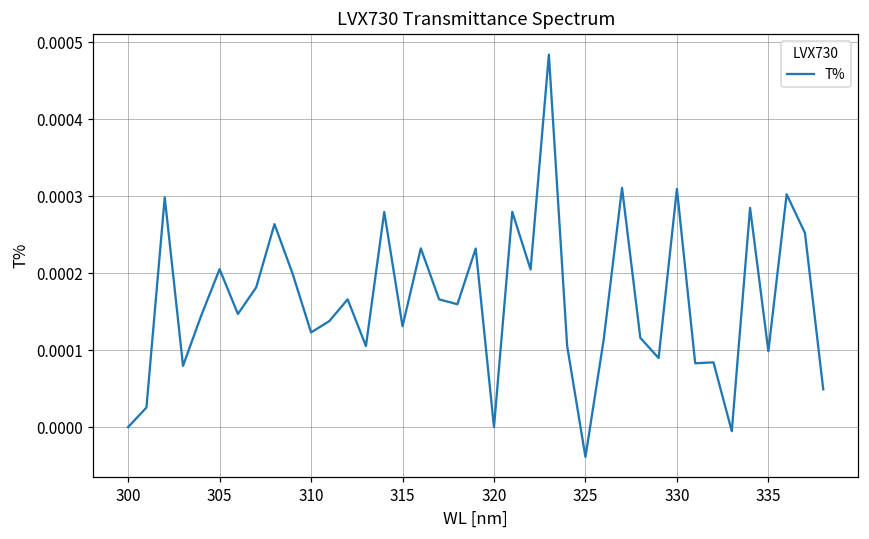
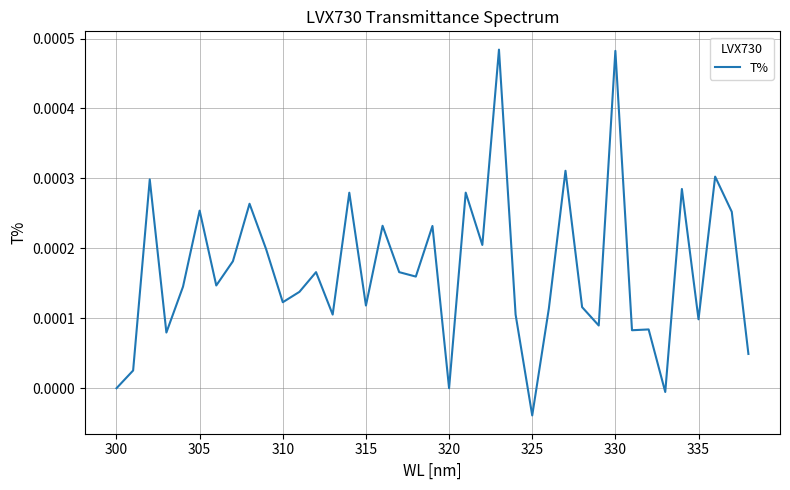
305: 0.00021 -> 0.00025
315: 0.00013 -> 0.00012
330: 0.00031 -> 0.00048
